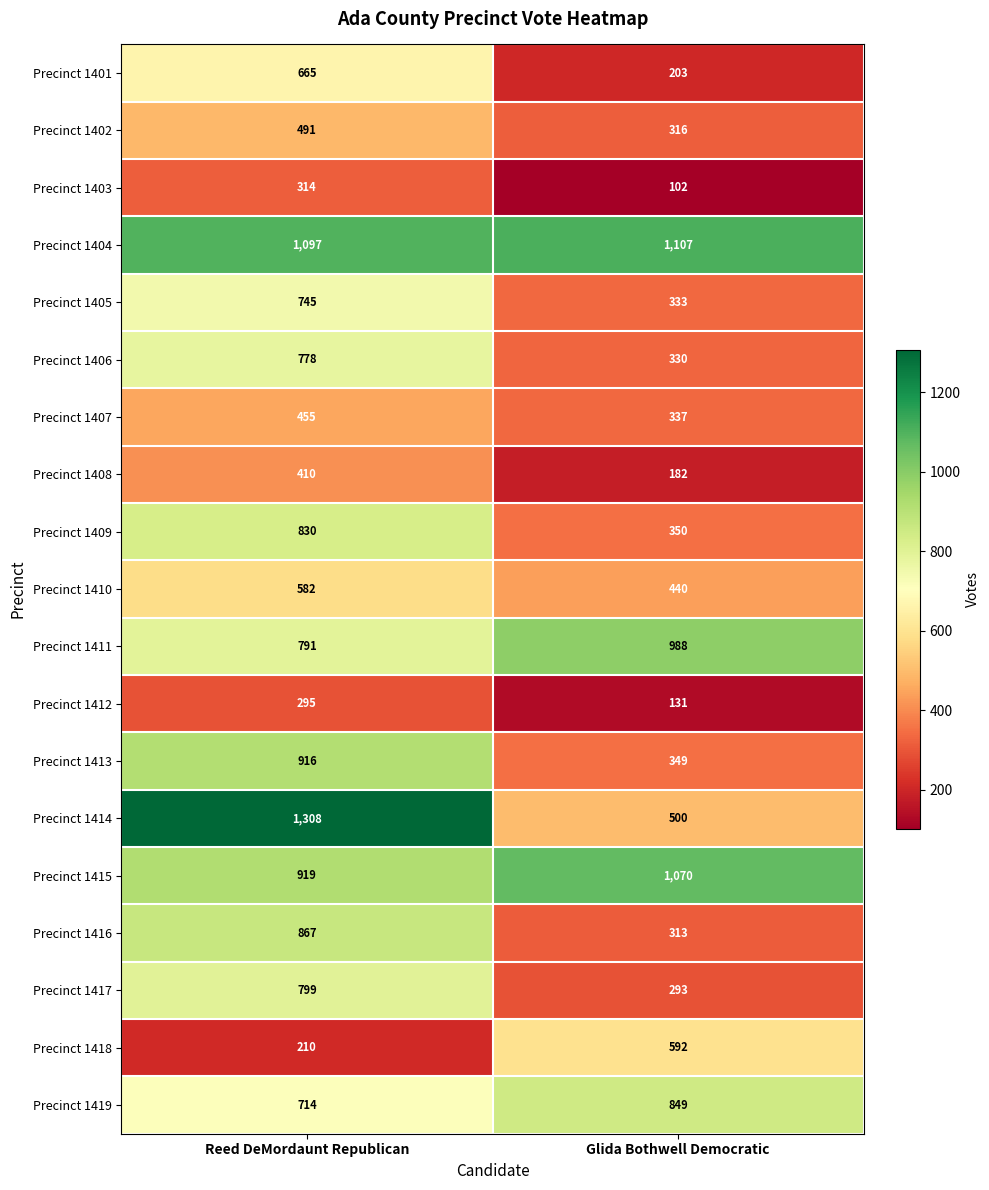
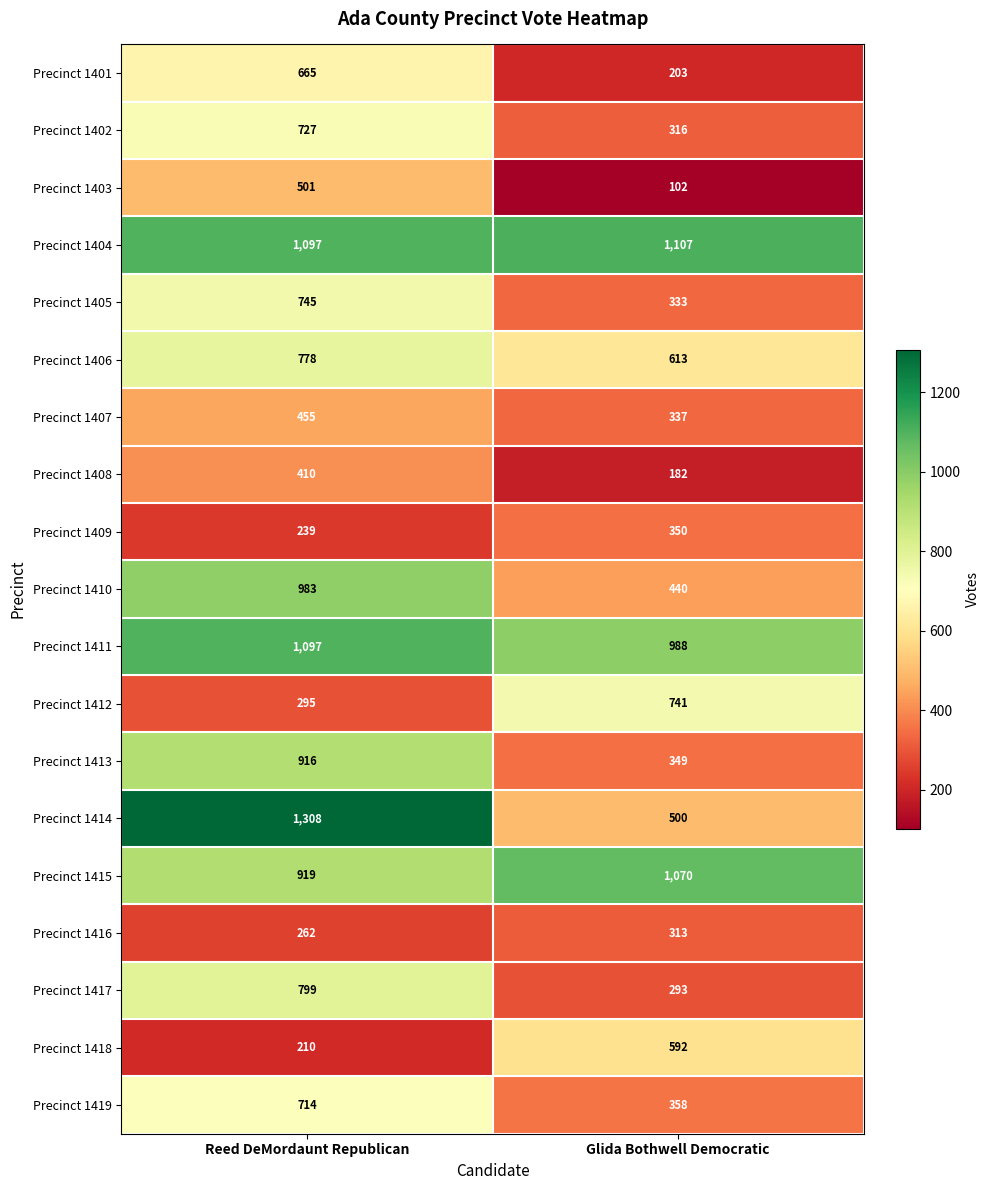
Precinct 1402, Reed DeMordaunt Republican: 491 -> 727
Precinct 1403, Reed DeMordaunt Republican: 314 -> 501
Precinct 1406, Glida Bothwell Democratic: 330 -> 613
Precinct 1409, Reed DeMordaunt Republican: 830 -> 239
Precinct 1410, Reed DeMordaunt Republican: 582 -> 983
Precinct 1411, Reed DeMordaunt Republican: 791 -> 1,097
Precinct 1412, Glida Bothwell Democratic: 131 -> 741
Precinct 1416, Reed DeMordaunt Republican: 867 -> 262
Precinct 1419, Glida Bothwell Democratic: 849 -> 358
